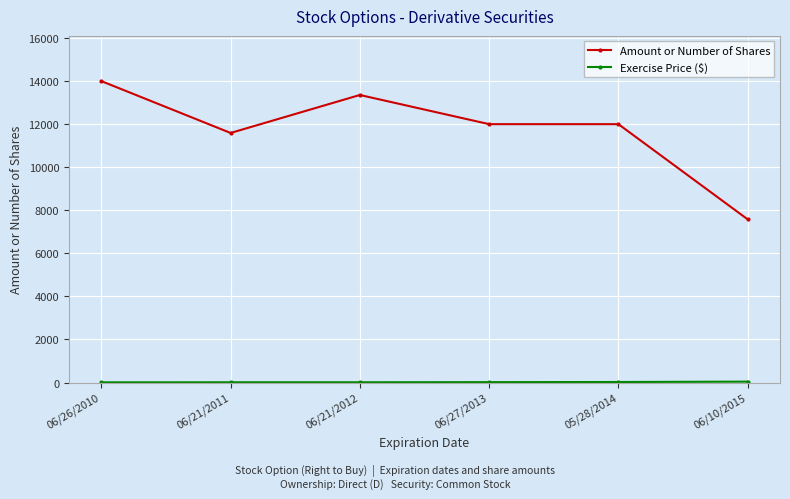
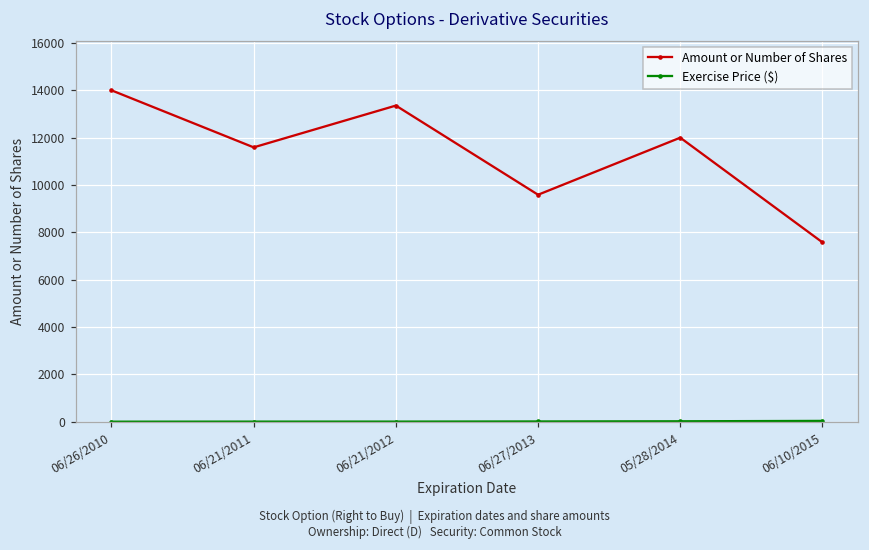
Amount or Number of Shares, 06/27/2013: 12000 -> 9600
